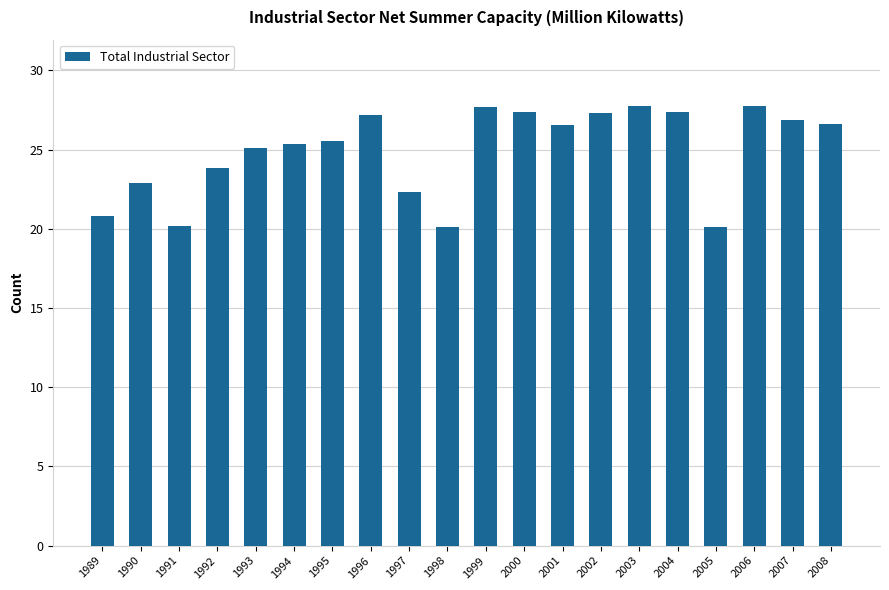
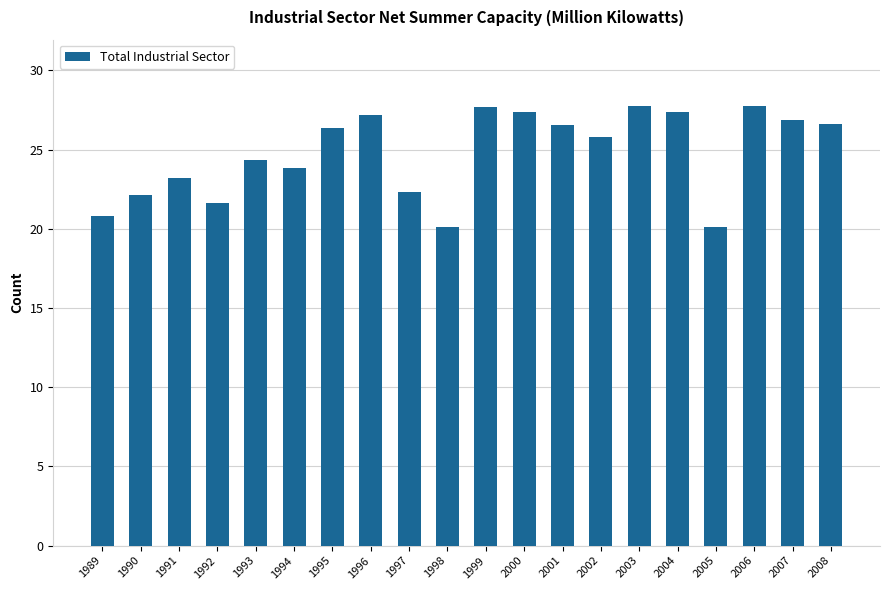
1990: 22.9 -> 22.2
1991: 20.2 -> 23.2
1992: 23.8 -> 21.6
1993: 25.1 -> 24.3
1994: 25.4 -> 23.8
1995: 25.5 -> 26.3
2002: 27.3 -> 25.8
